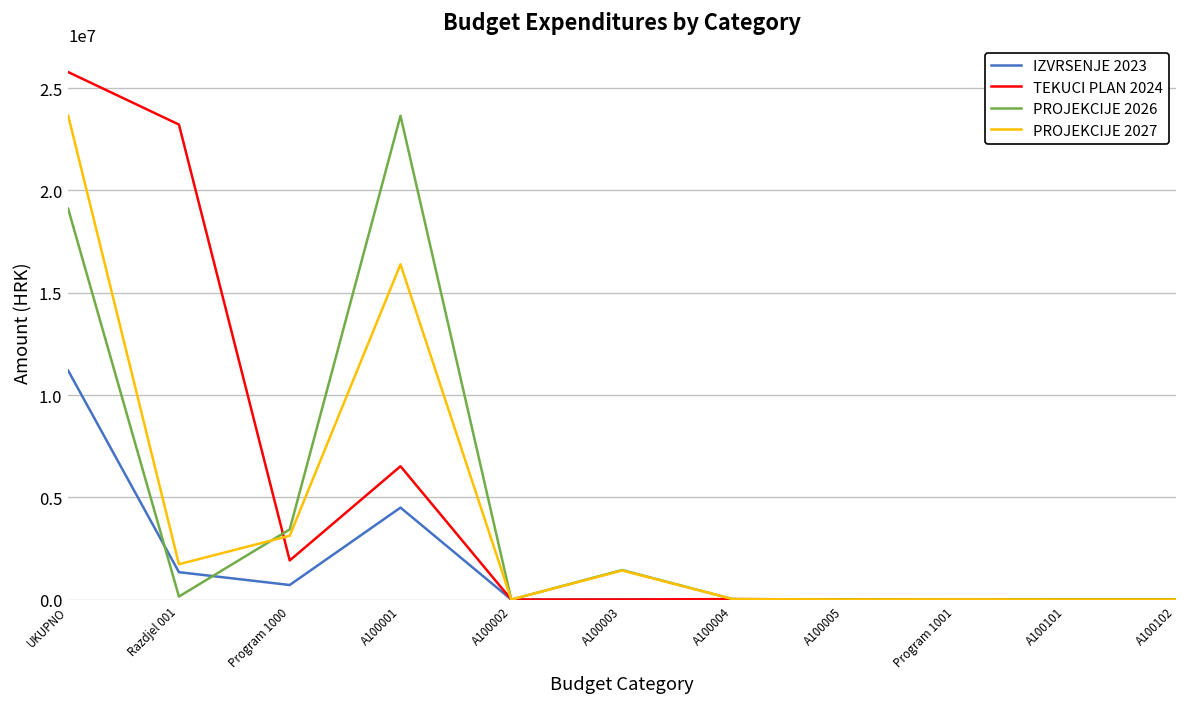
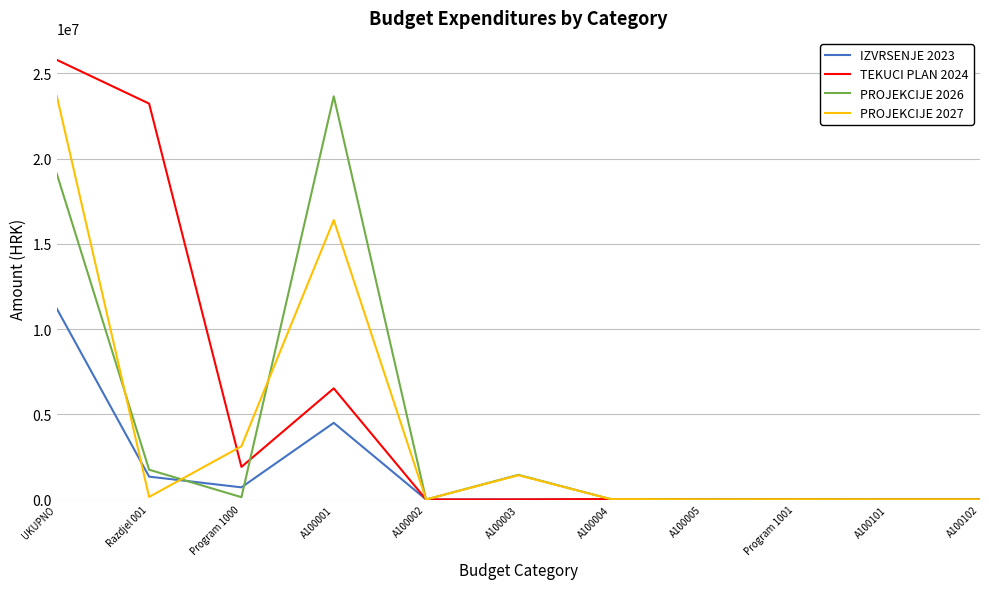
PROJEKCIJE 2026, Razdjel 001: 100000 -> 1700000
PROJEKCIJE 2027, Razdjel 001: 1700000 -> 200000
PROJEKCIJE 2026, Program 1000: 3400000 -> 100000
